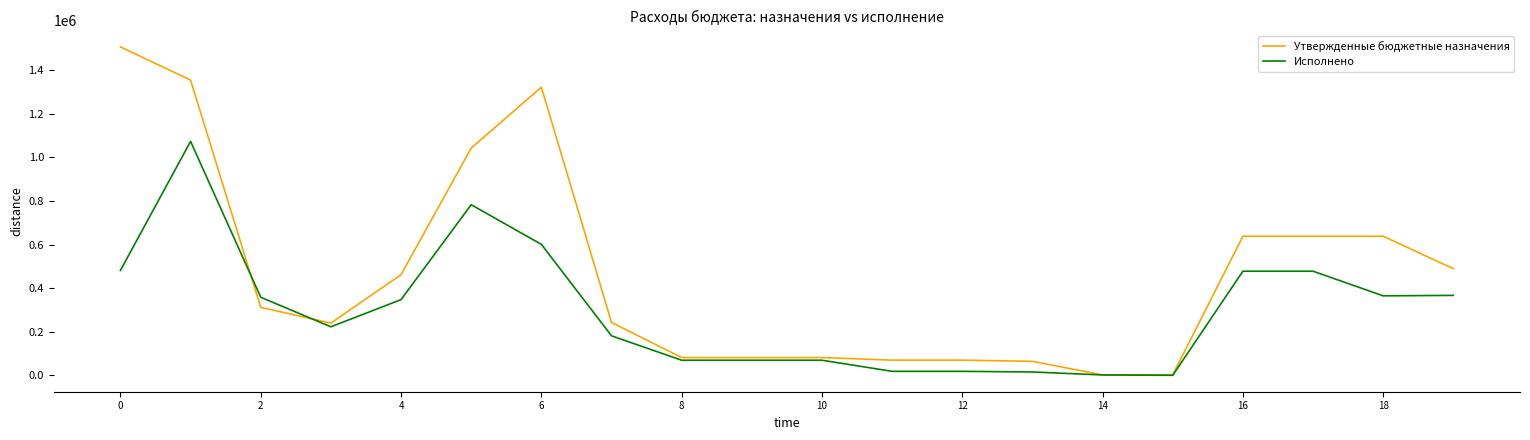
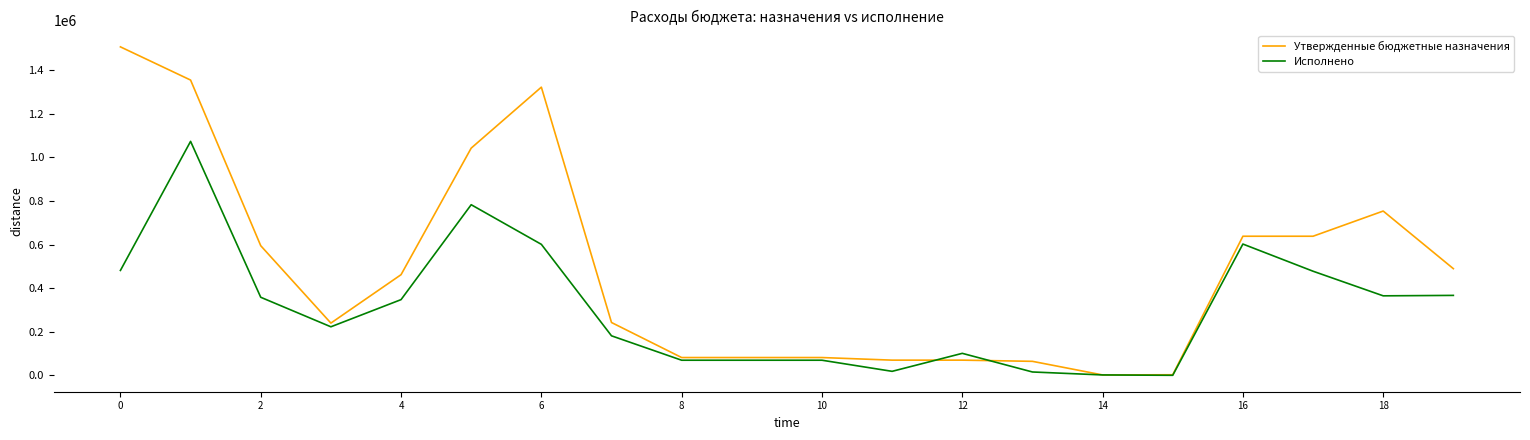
Утвержденные бюджетные назначения, 2: 310000 -> 590000
Исполнено, 12: 20000 -> 100000
Исполнено, 16: 480000 -> 600000
Утвержденные бюджетные назначения, 18: 640000 -> 750000
